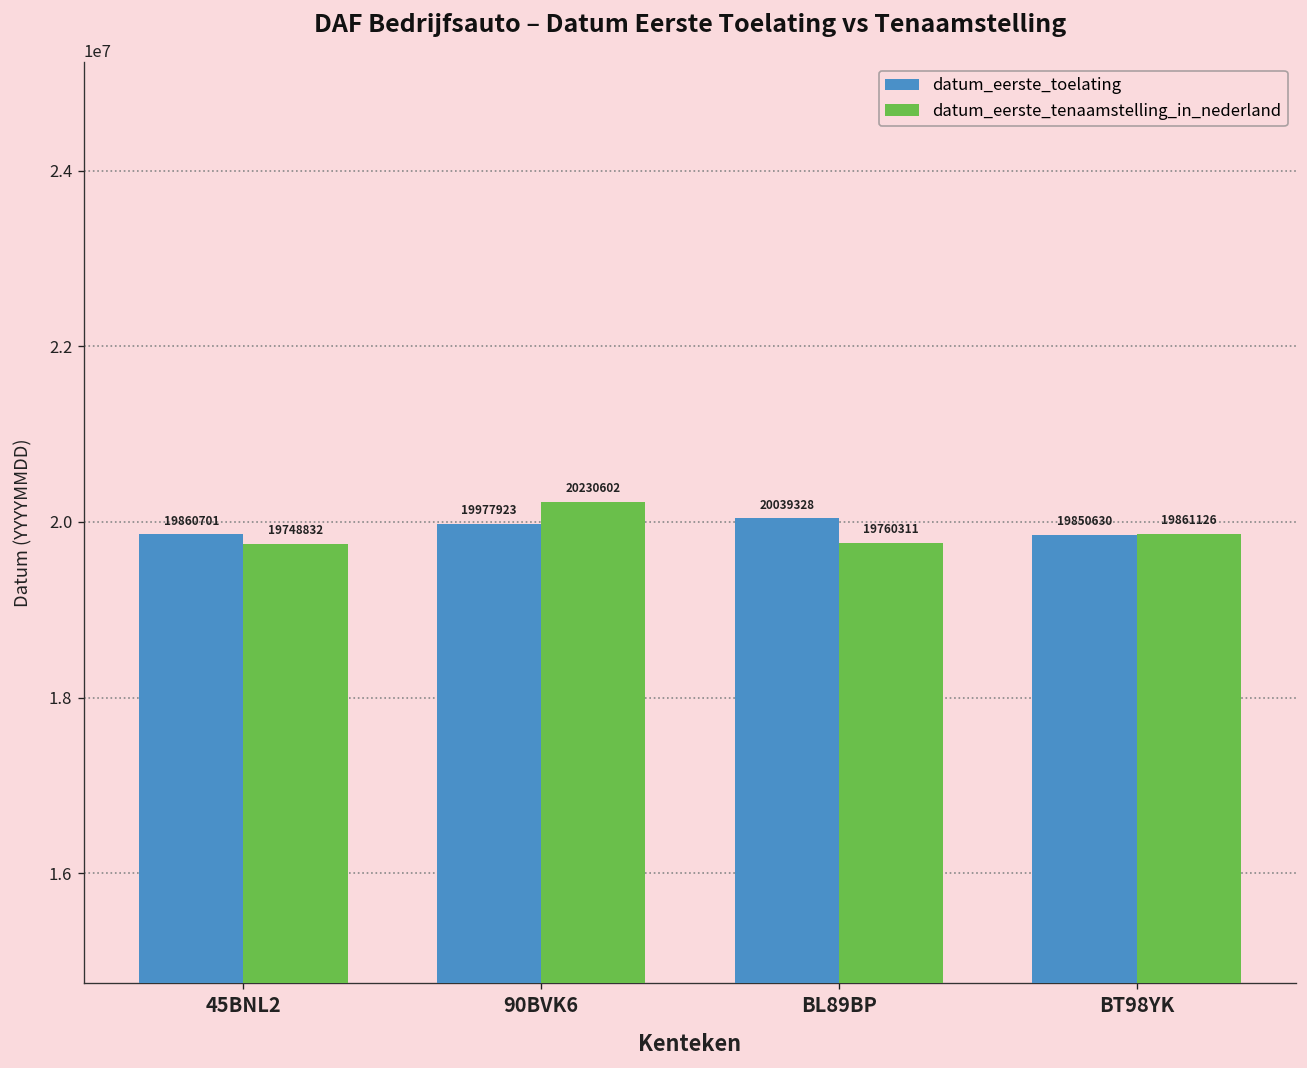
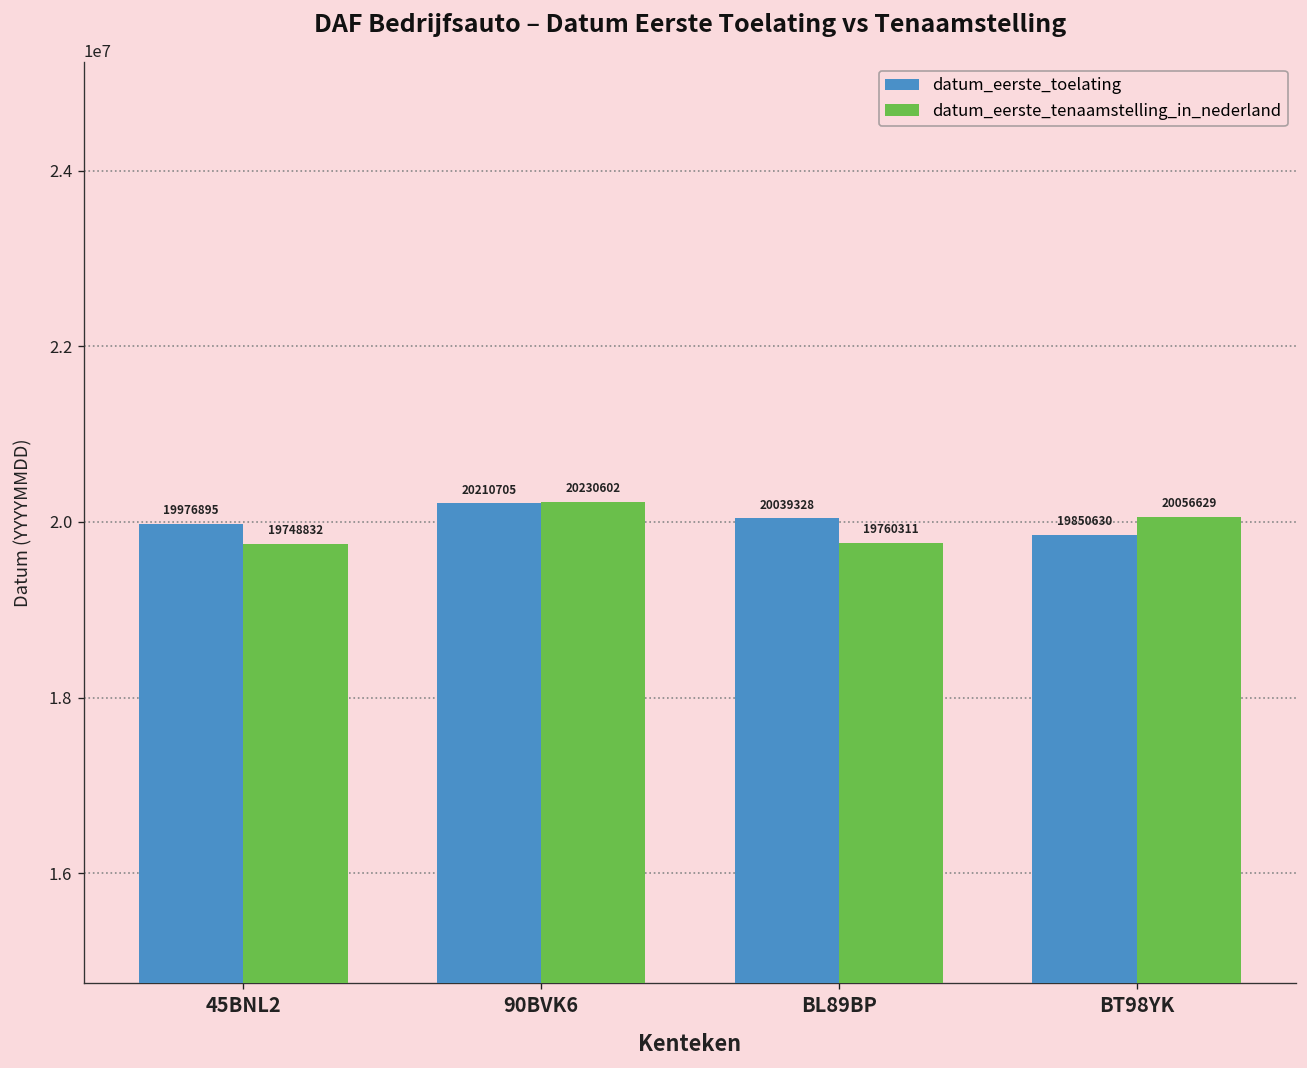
datum_eerste_toelating, 45BNL2: 19860701 -> 19976895
datum_eerste_toelating, 90BVK6: 19977923 -> 20210705
datum_eerste_tenaamstelling_in_nederland, BT98YK: 19861126 -> 20056629
